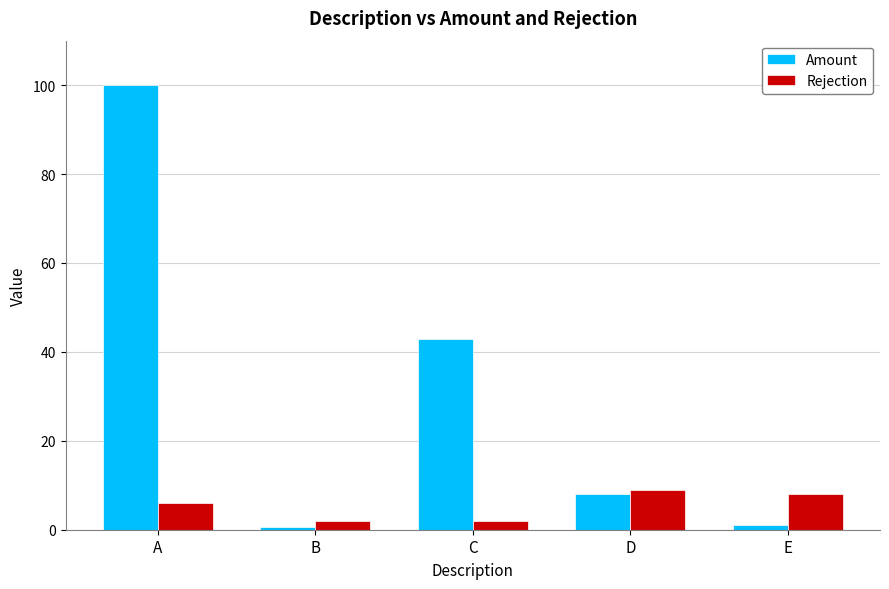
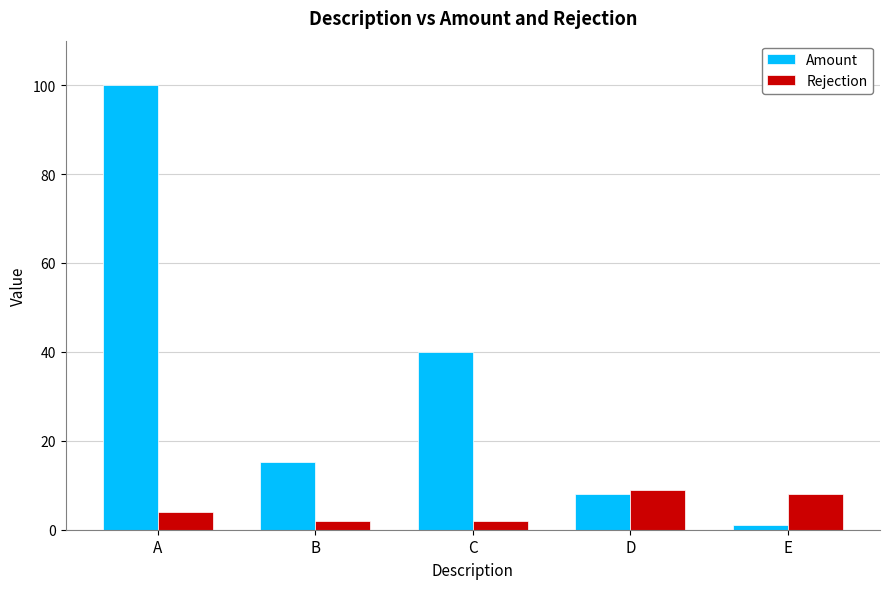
Rejection, A: 6 -> 4
Amount, B: 1 -> 15
Amount, C: 43 -> 40
